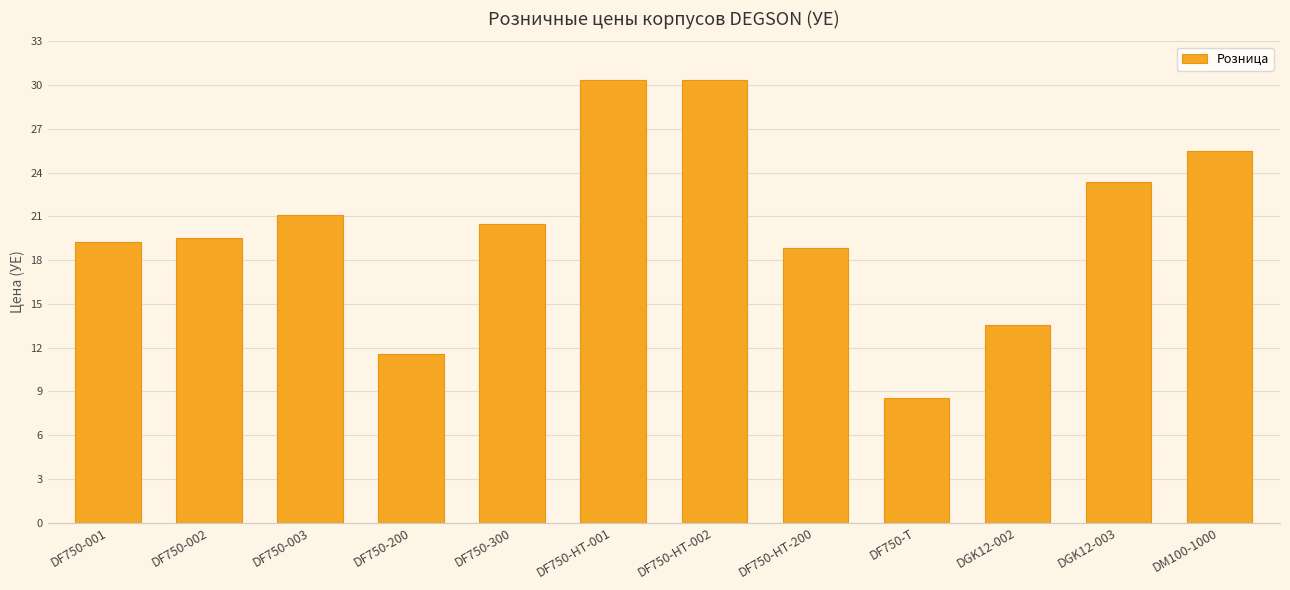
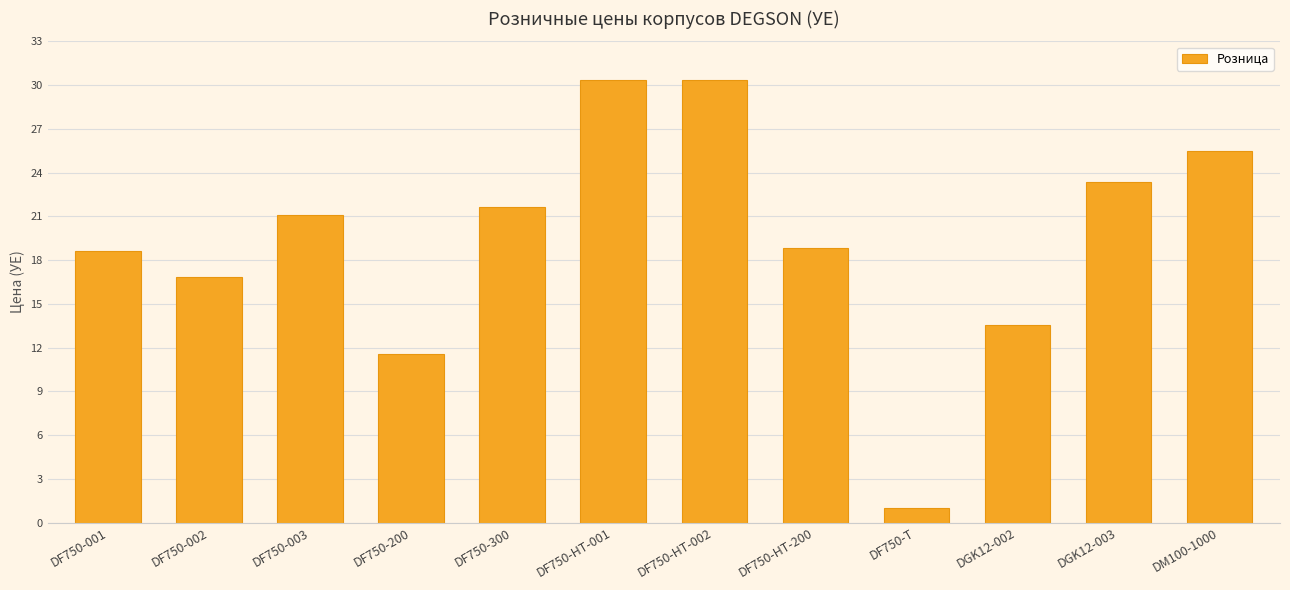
DF750-001: 19.2 -> 18.6
DF750-002: 19.5 -> 16.8
DF750-300: 20.5 -> 21.6
DF750-T: 8.6 -> 1.0
